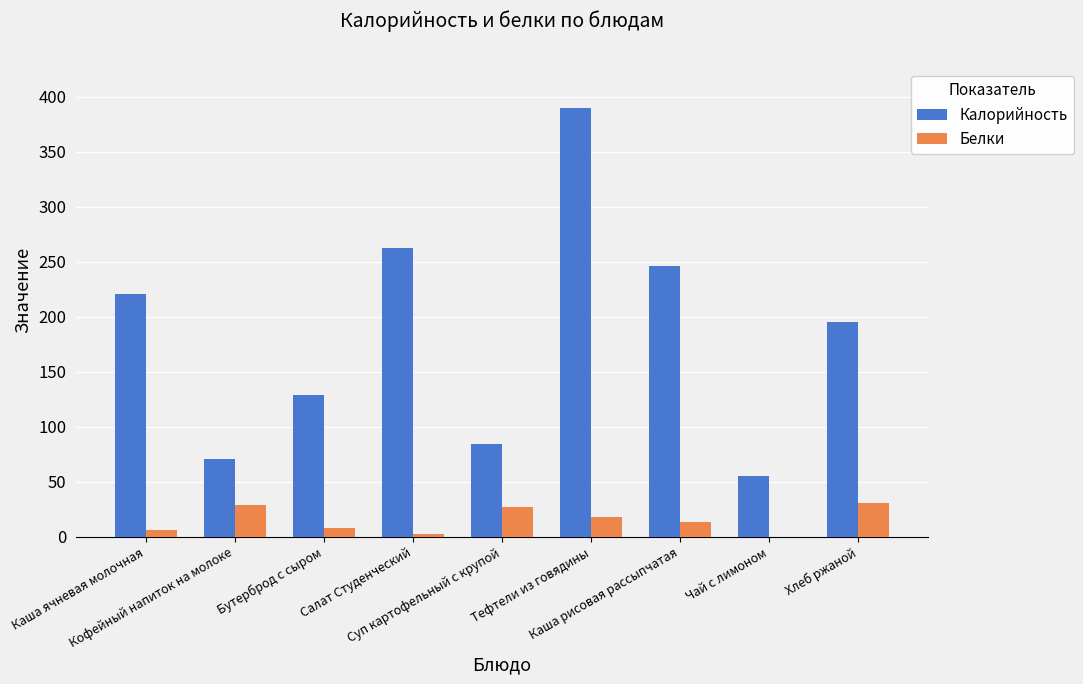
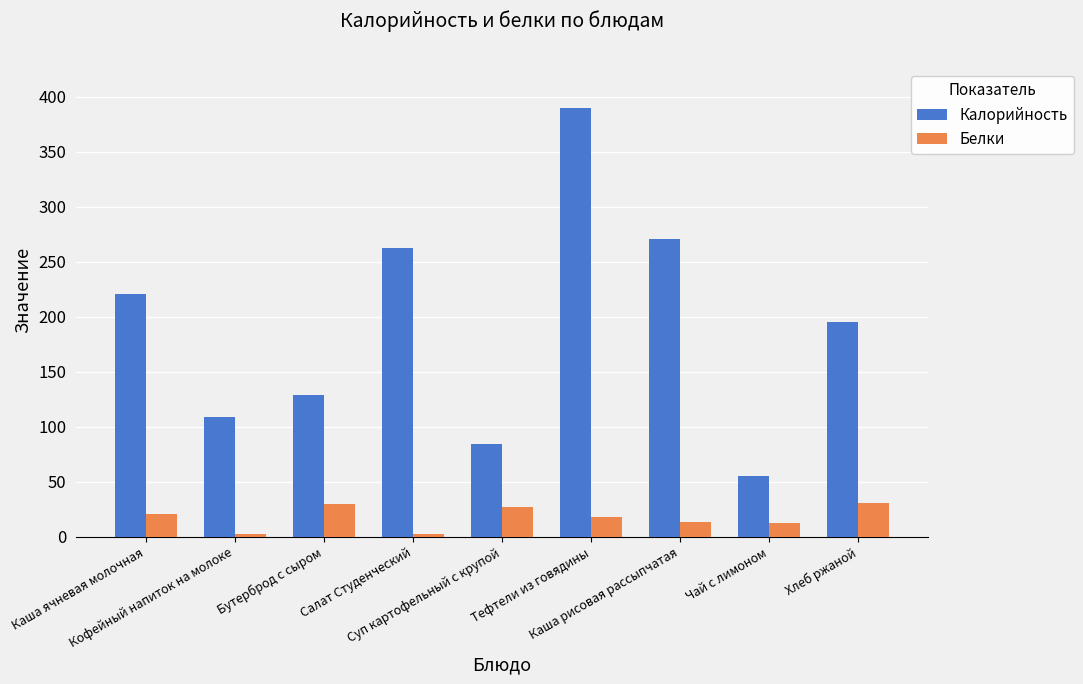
Белки, Каша ячневая молочная: 6 -> 21
Калорийность, Кофейный напиток на молоке: 71 -> 109
Белки, Кофейный напиток на молоке: 29 -> 3
Белки, Бутерброд с сыром: 8 -> 30
Калорийность, Каша рисовая рассыпчатая: 246 -> 271
Белки, Чай с лимоном: 0 -> 13
